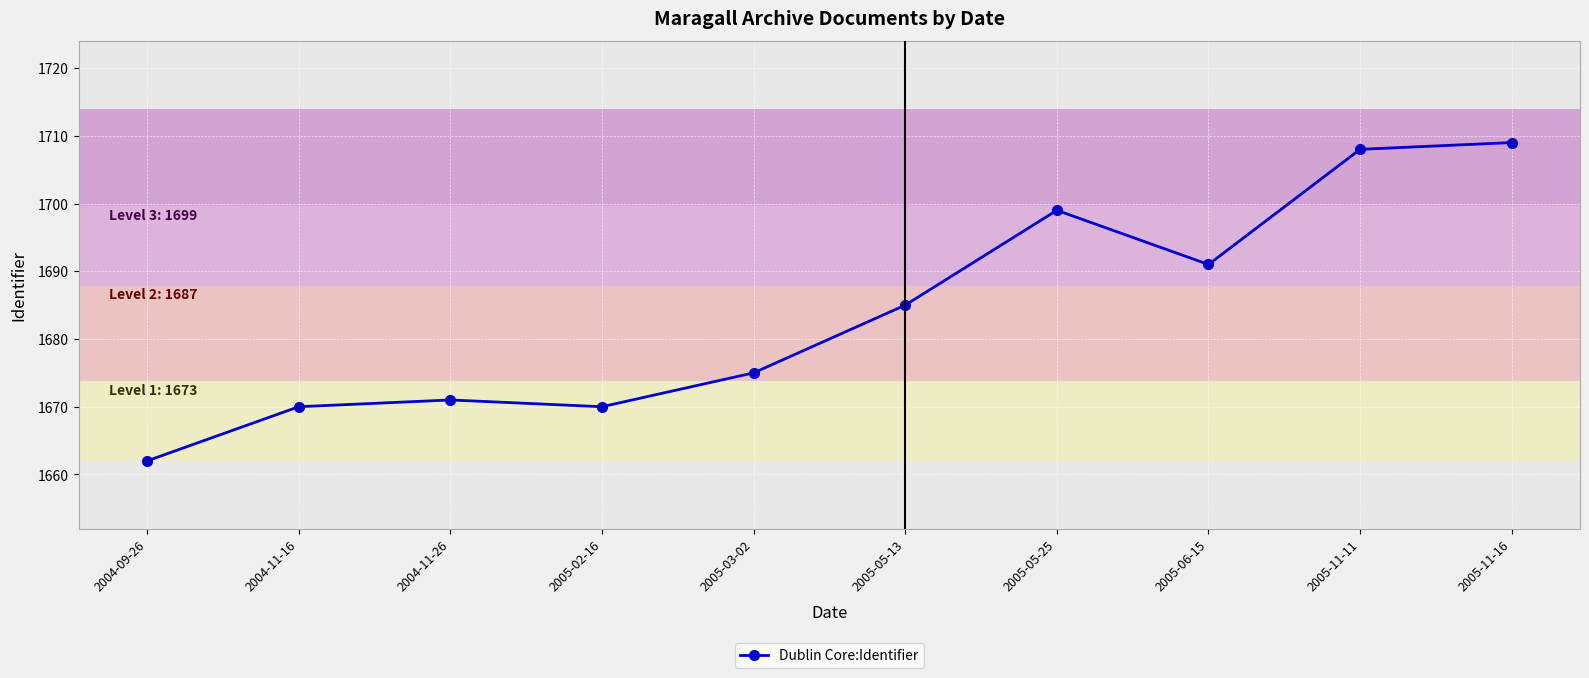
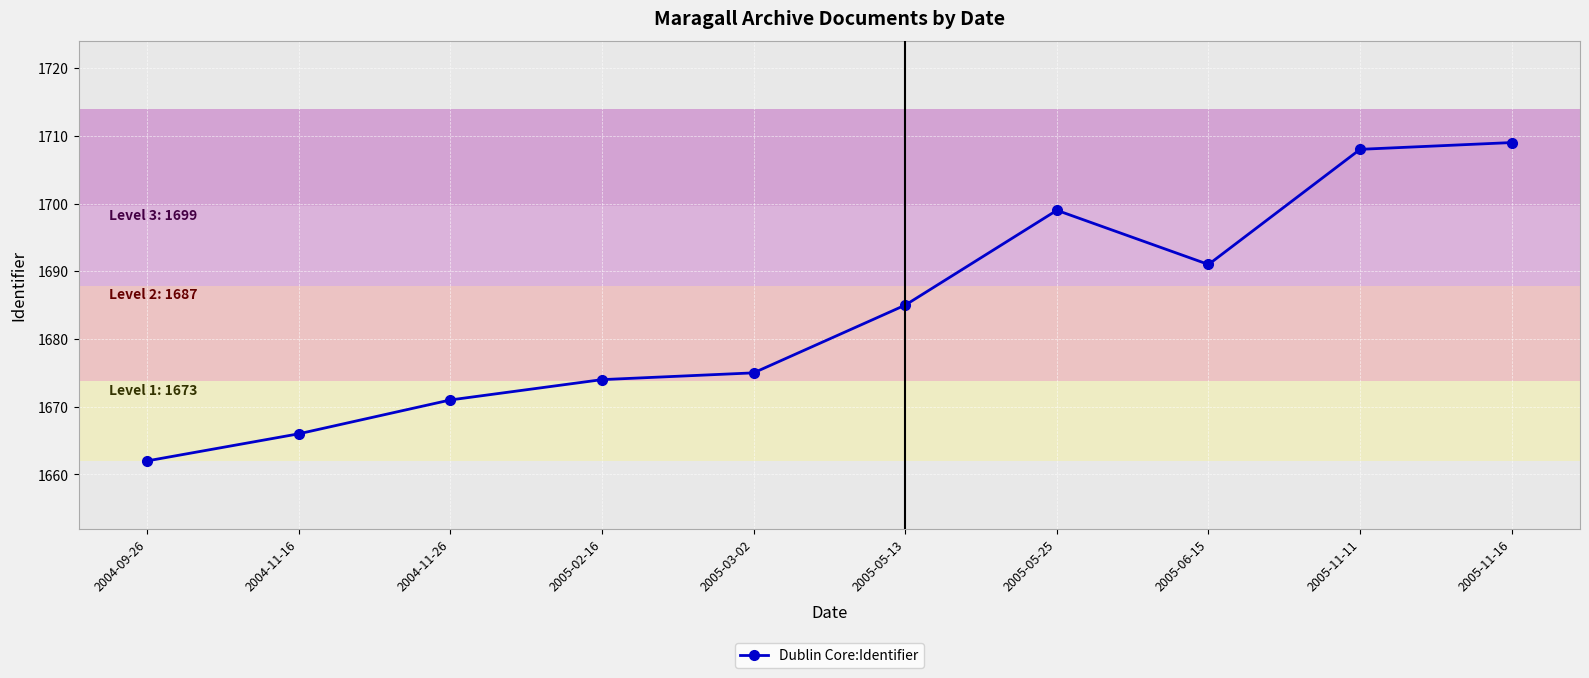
2004-11-16: 1670 -> 1666
2005-02-16: 1670 -> 1674
